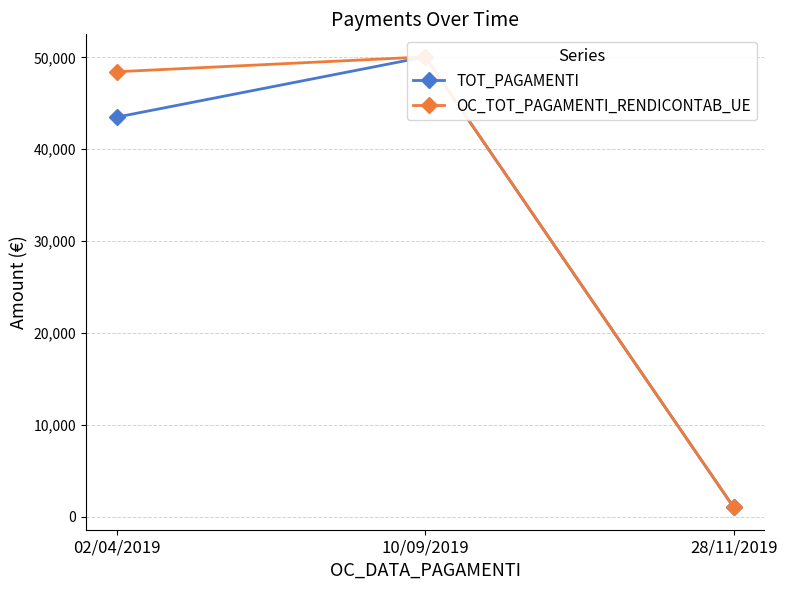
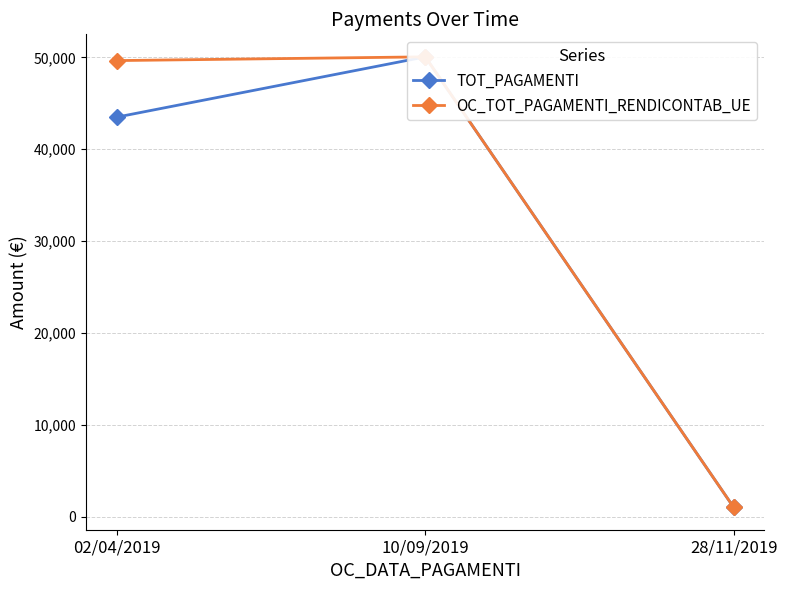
OC_TOT_PAGAMENTI_RENDICONTAB_UE, 02/04/2019: 48,000 -> 50,000
